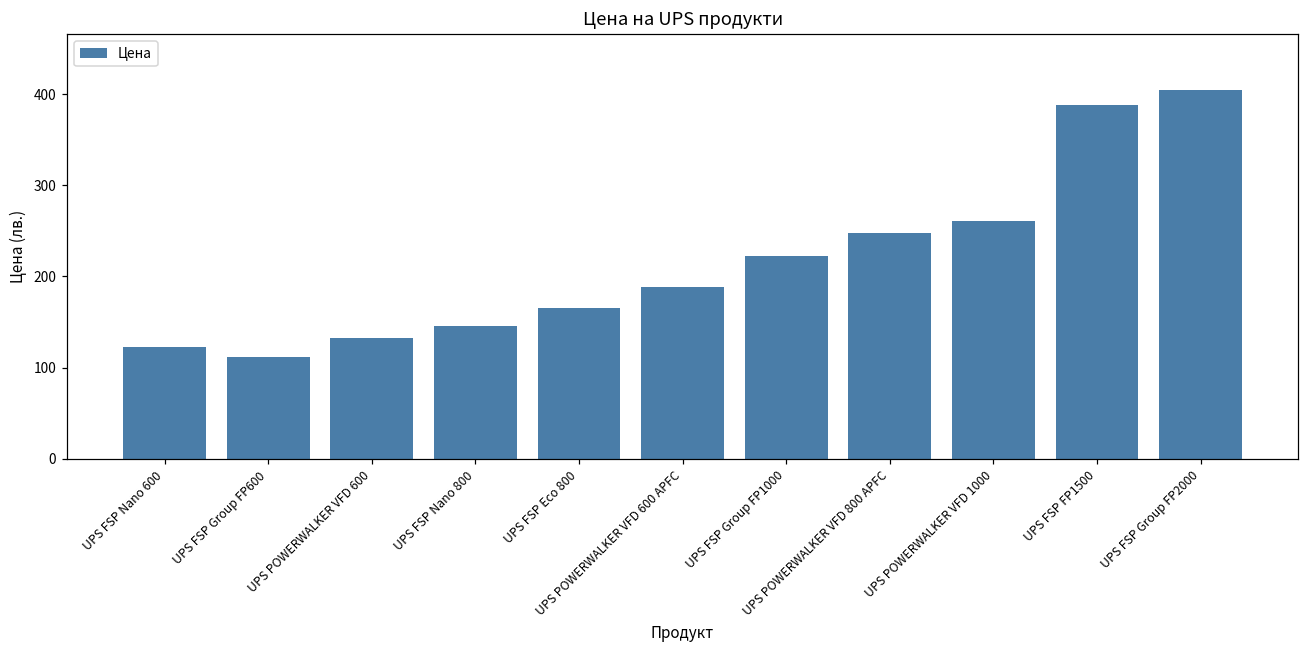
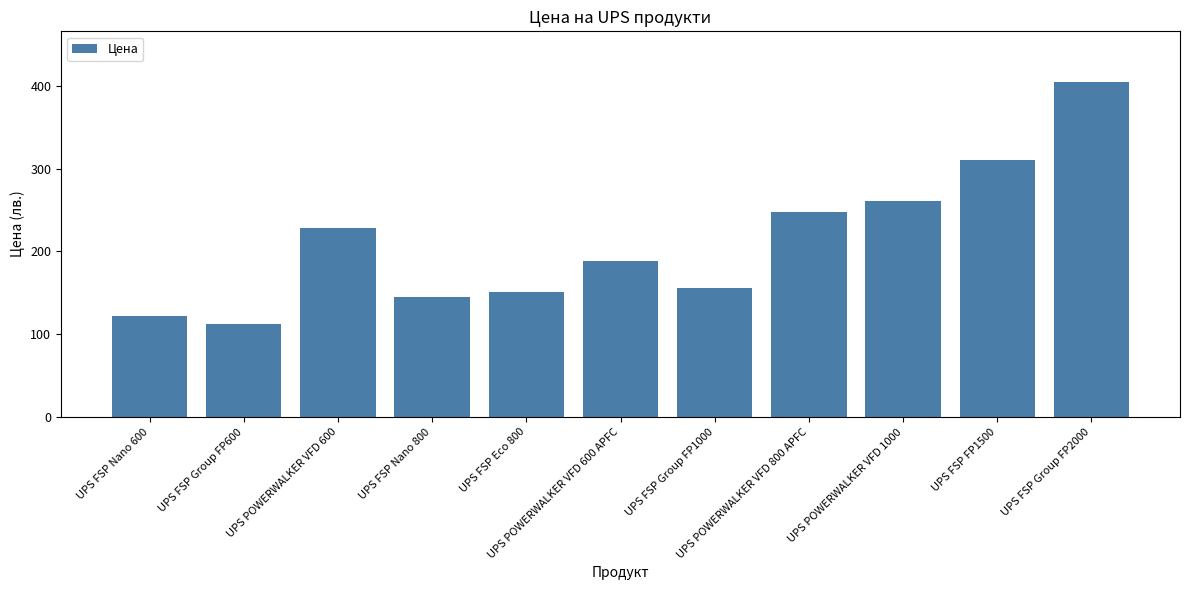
UPS POWERWALKER VFD 600: 130 -> 230
UPS FSP Eco 800: 170 -> 150
UPS FSP Group FP1000: 220 -> 160
UPS FSP FP1500: 390 -> 310
